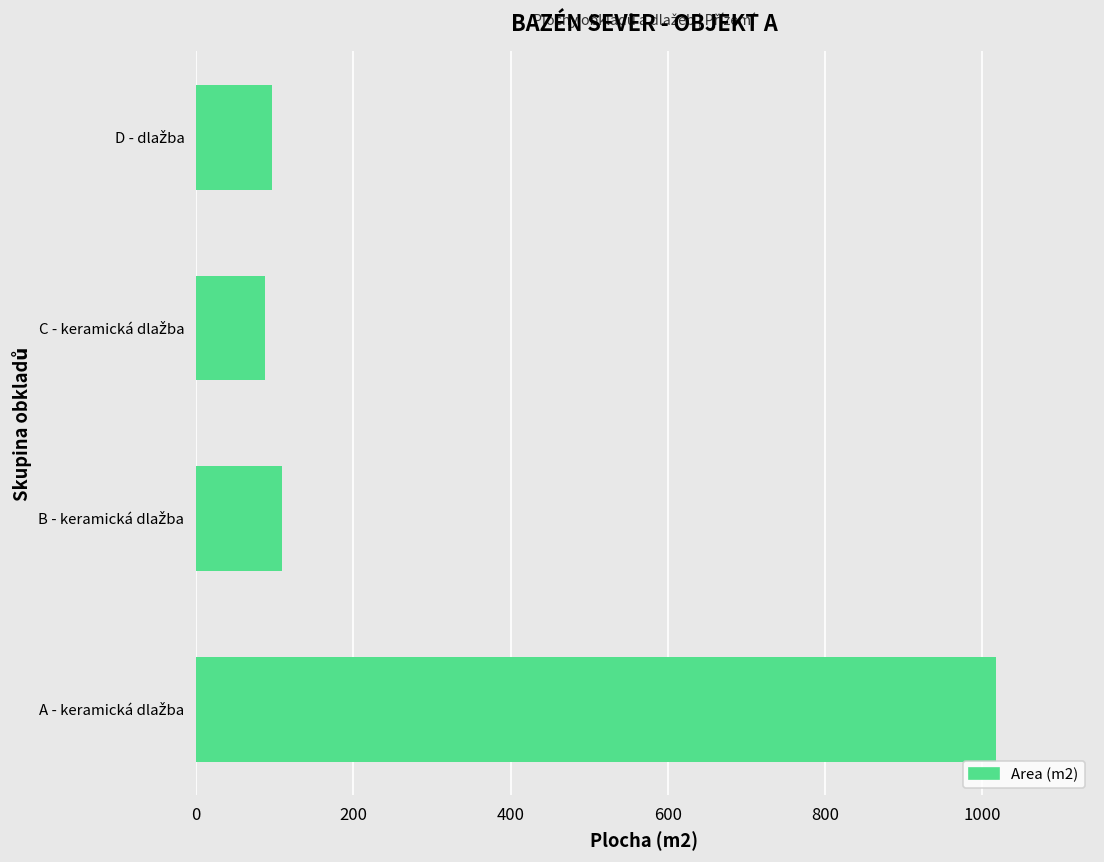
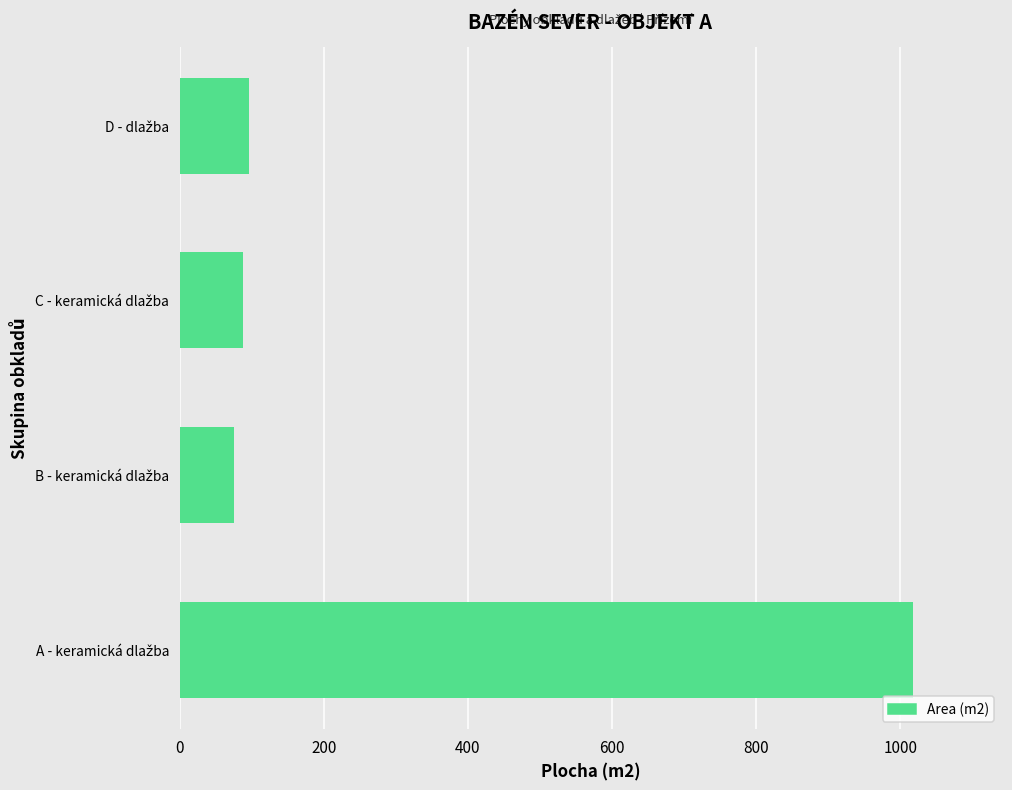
B - keramická dlažba: 110 -> 80
